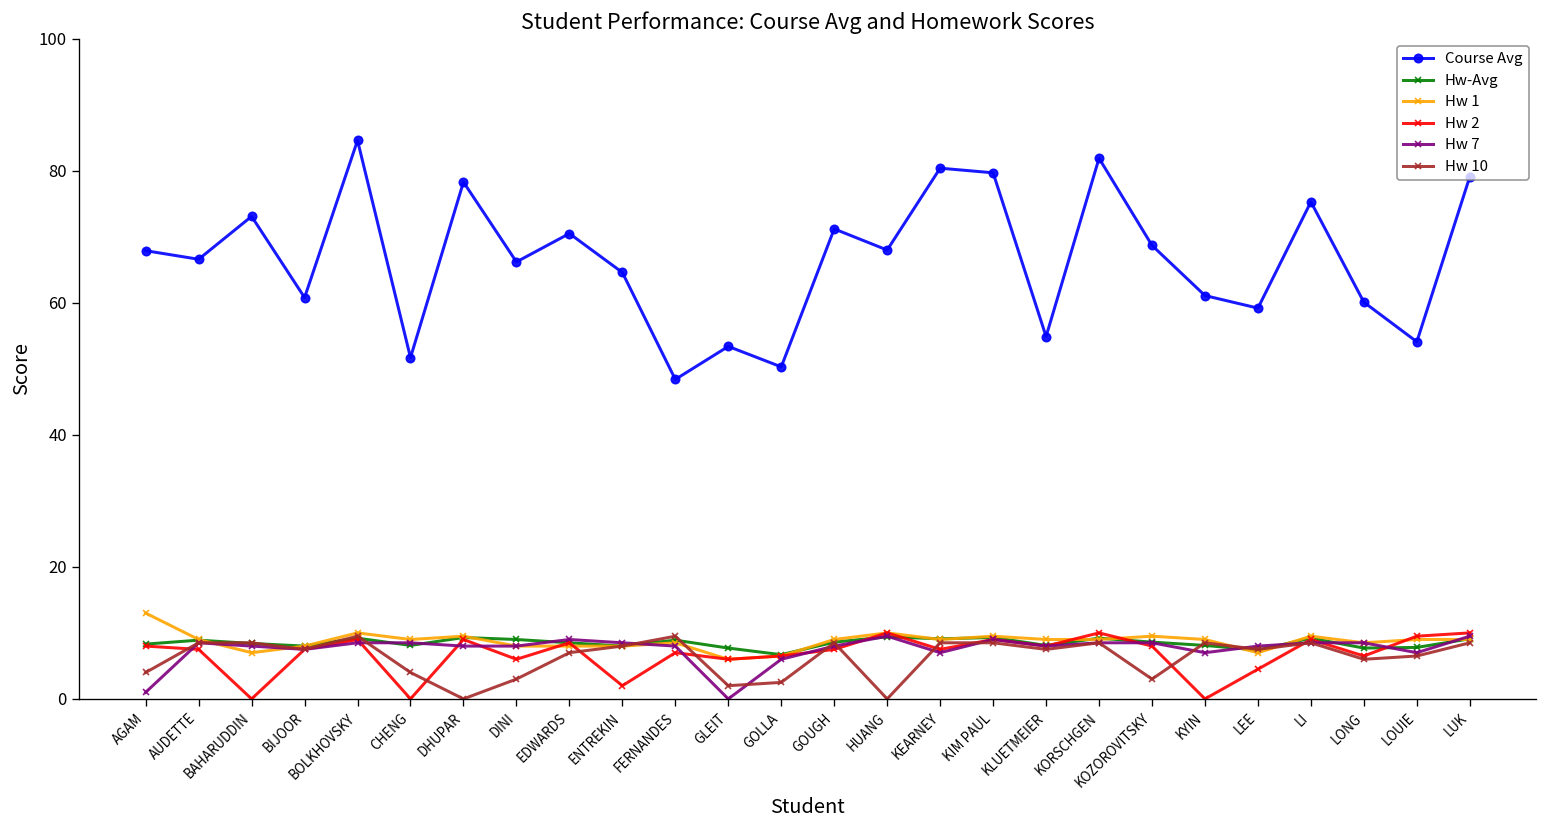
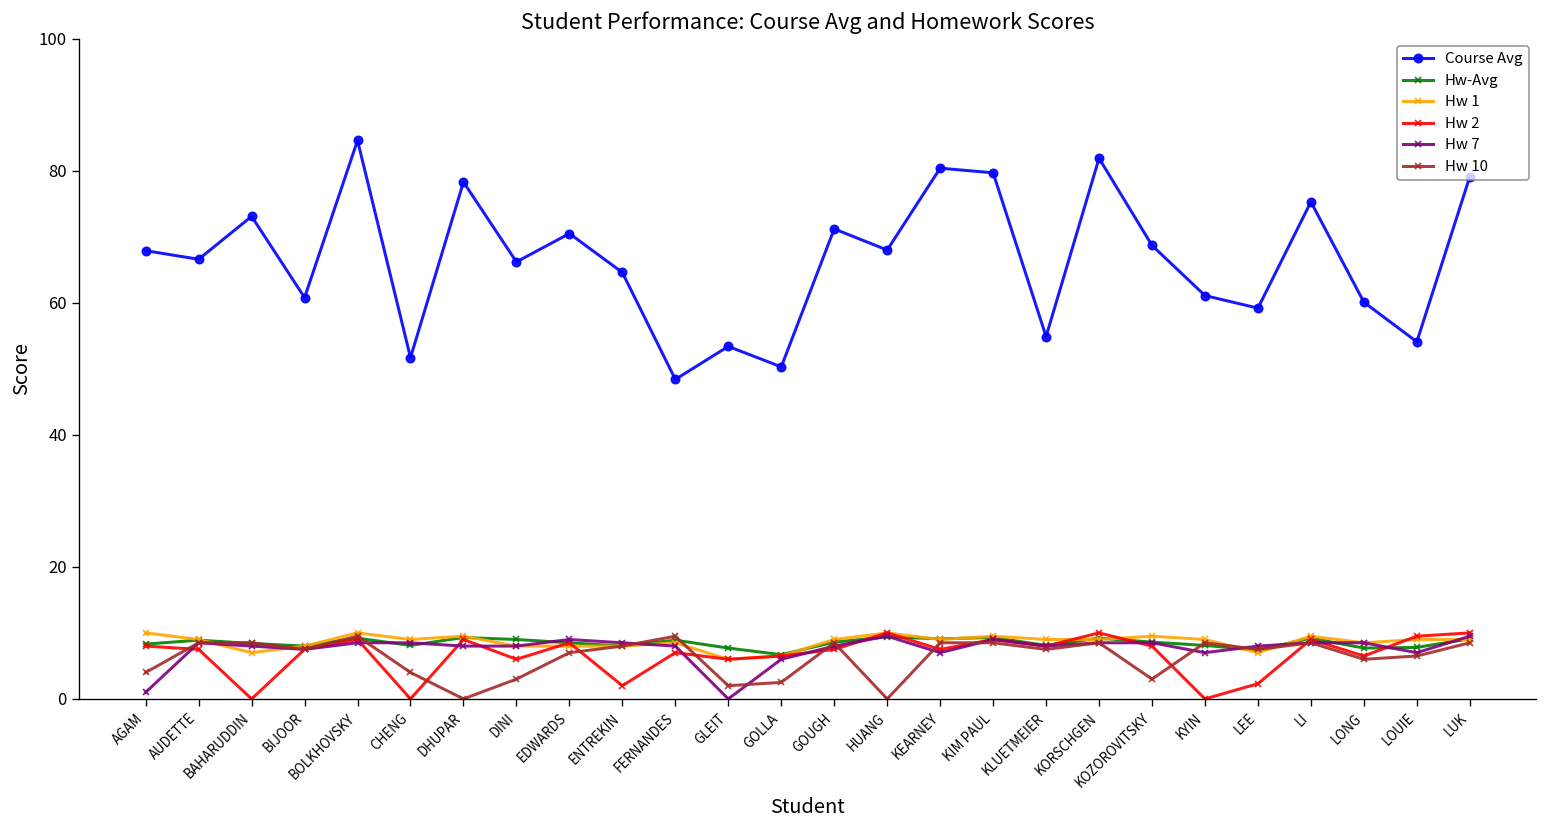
Hw 1, AGAM: 13 -> 10
Hw 2, LEE: 5 -> 2
